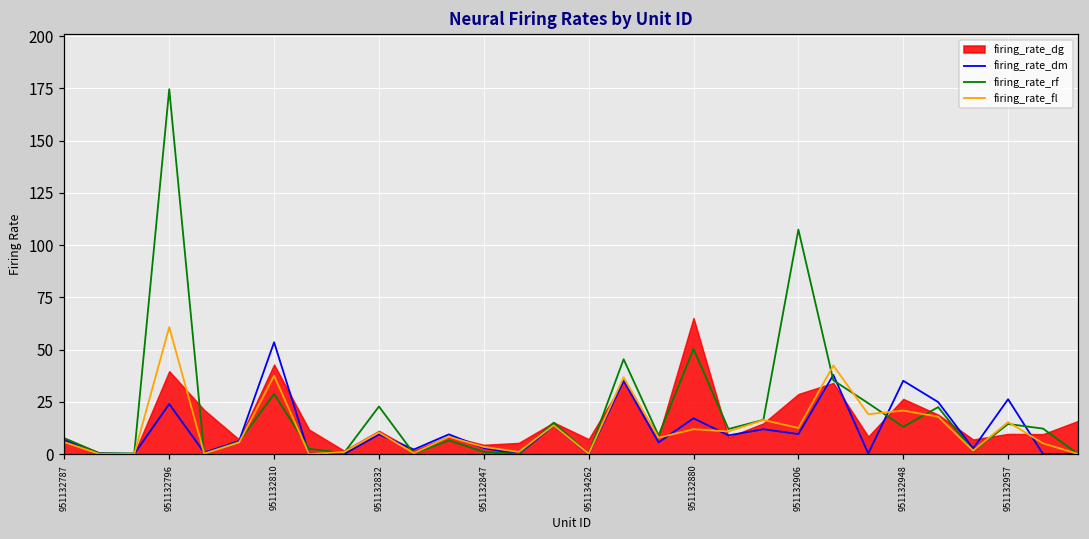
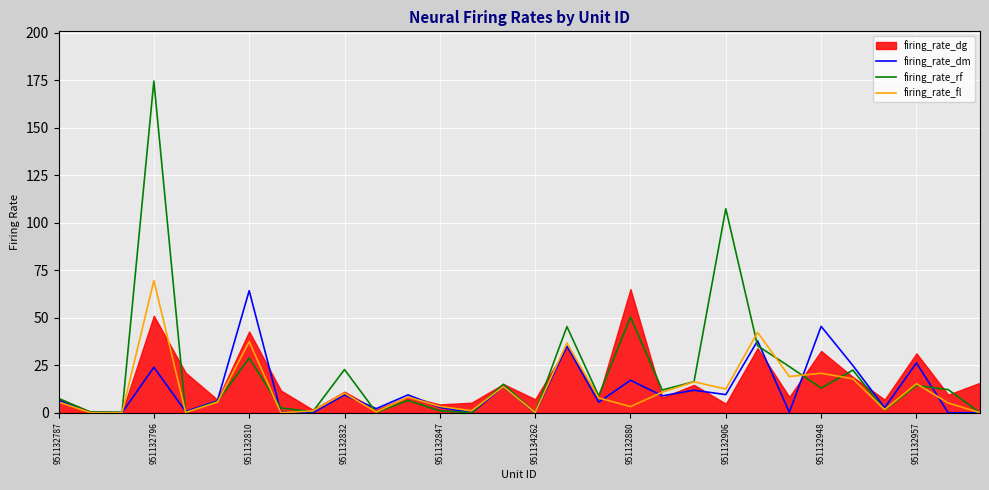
firing_rate_dg, 951132796: 40 -> 51
firing_rate_fl, 951132796: 61 -> 70
firing_rate_dm, 951132810: 54 -> 64
firing_rate_fl, 951132880: 12 -> 3
firing_rate_dg, 951132906: 29 -> 5
firing_rate_dm, 951132948: 35 -> 46
firing_rate_dg, 951132948: 26 -> 33
firing_rate_dg, 951132957: 10 -> 31
